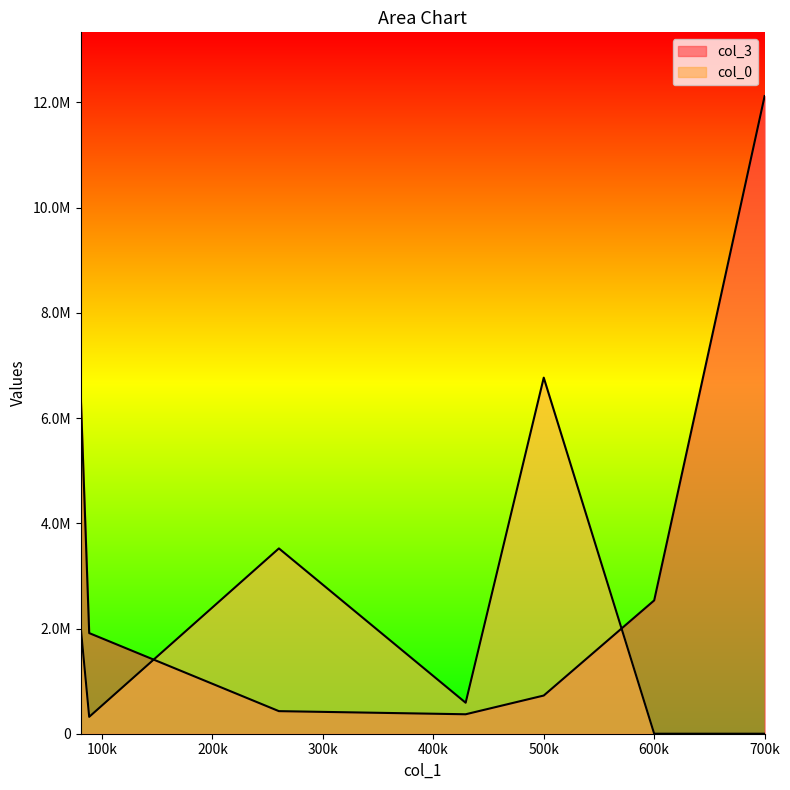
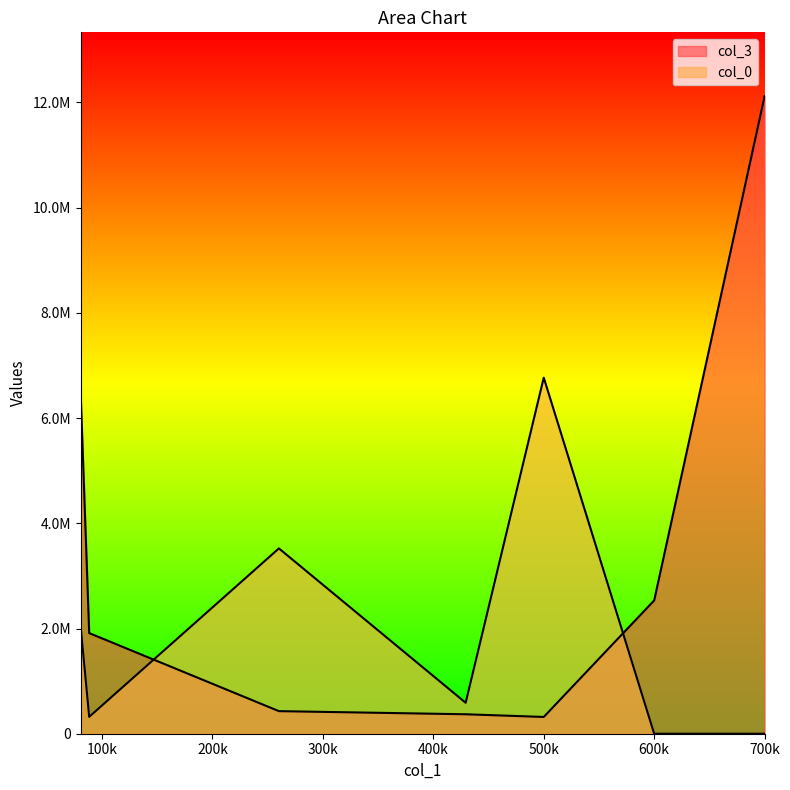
col_3, 500k: 700000 -> 300000
